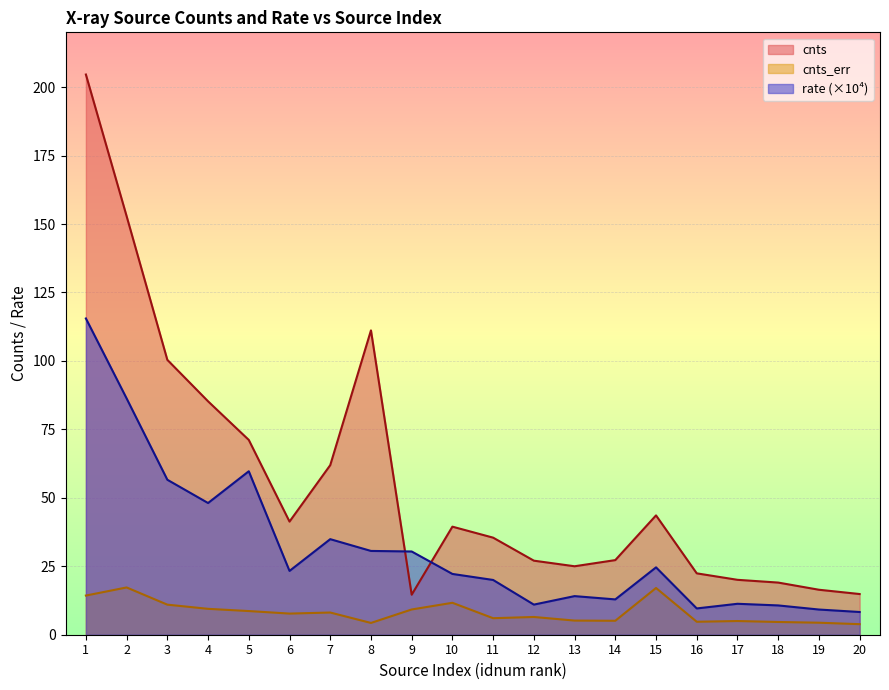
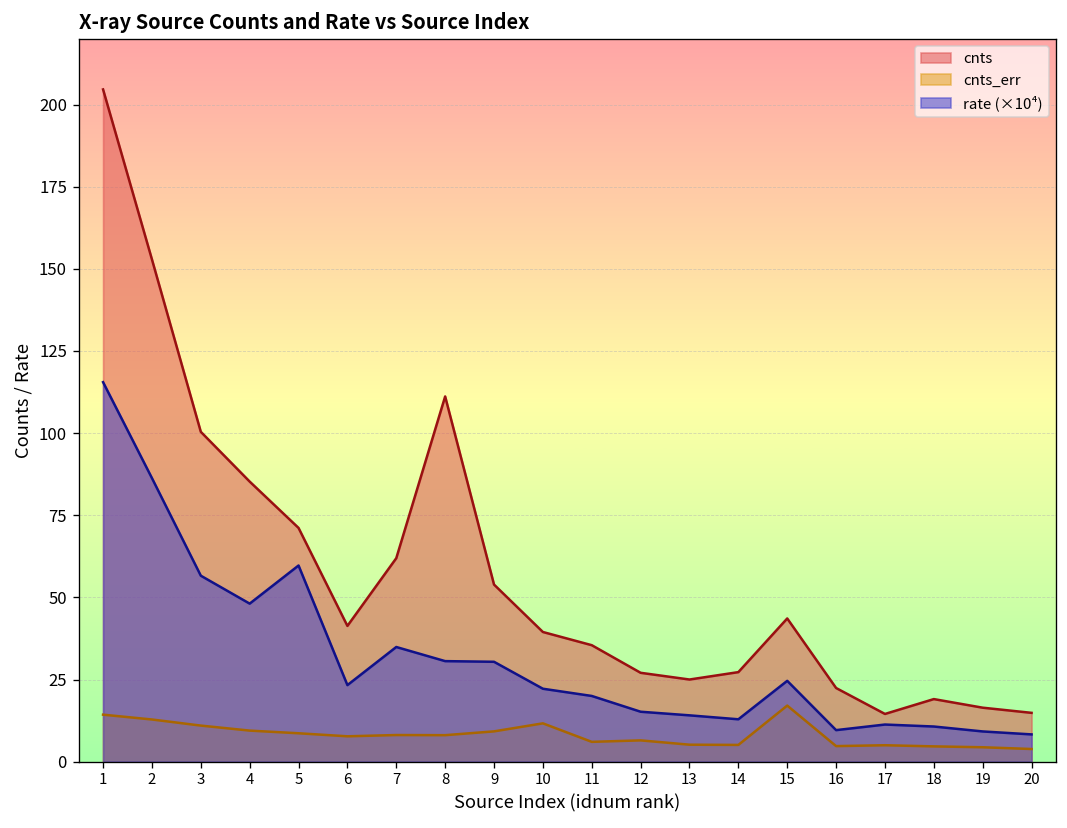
cnts_err, 2: 17 -> 13
cnts_err, 8: 4 -> 8
cnts, 9: 15 -> 54
rate (×10⁴), 12: 11 -> 15
cnts, 17: 20 -> 15
